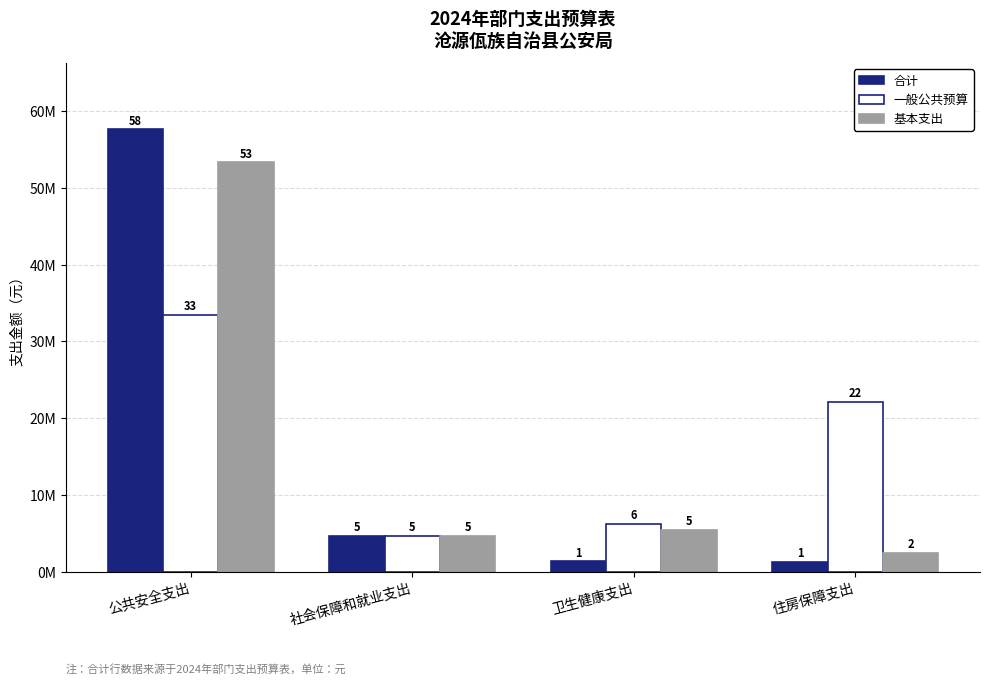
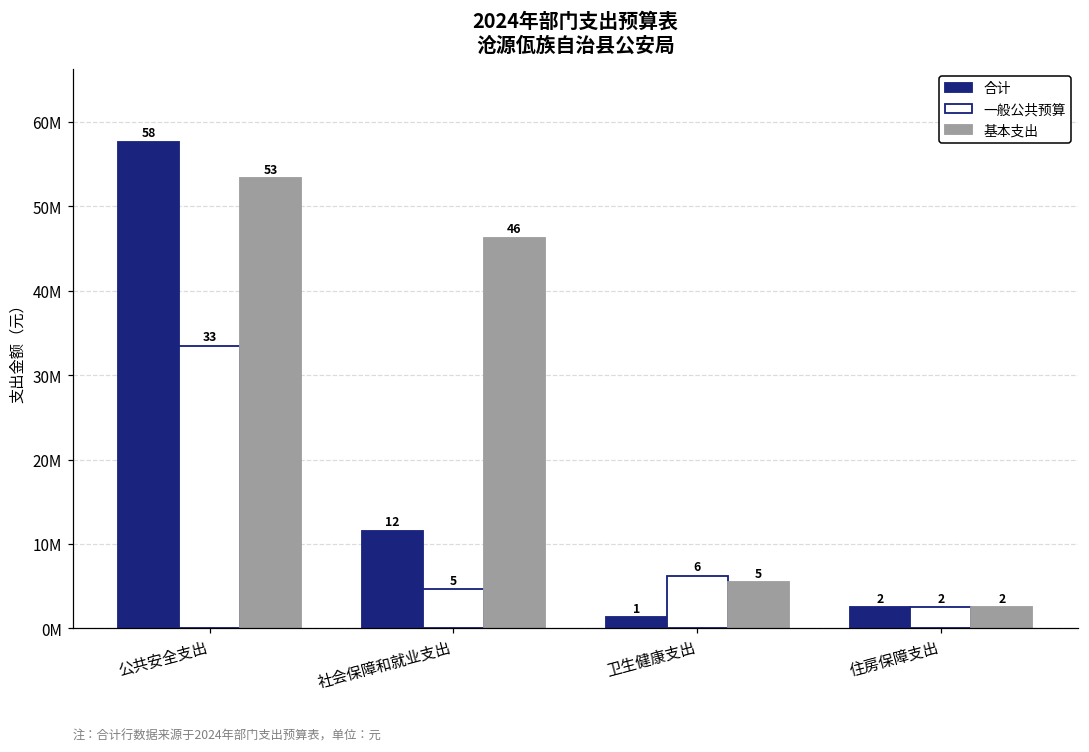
合计, 社会保障和就业支出: 5 -> 12
基本支出, 社会保障和就业支出: 5 -> 46
合计, 住房保障支出: 1 -> 2
一般公共预算, 住房保障支出: 22 -> 2
